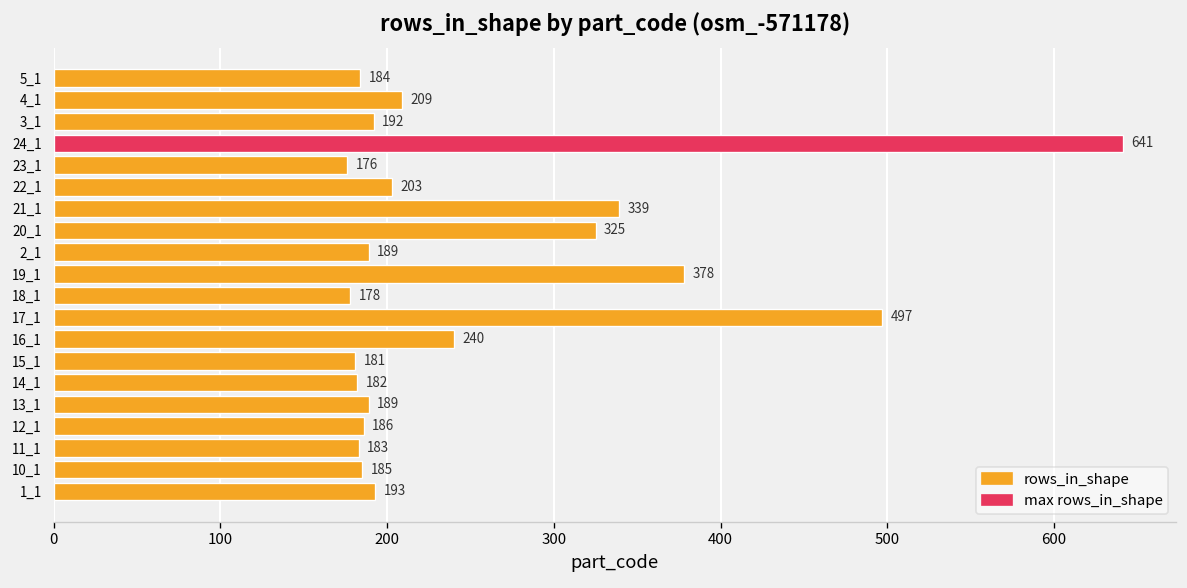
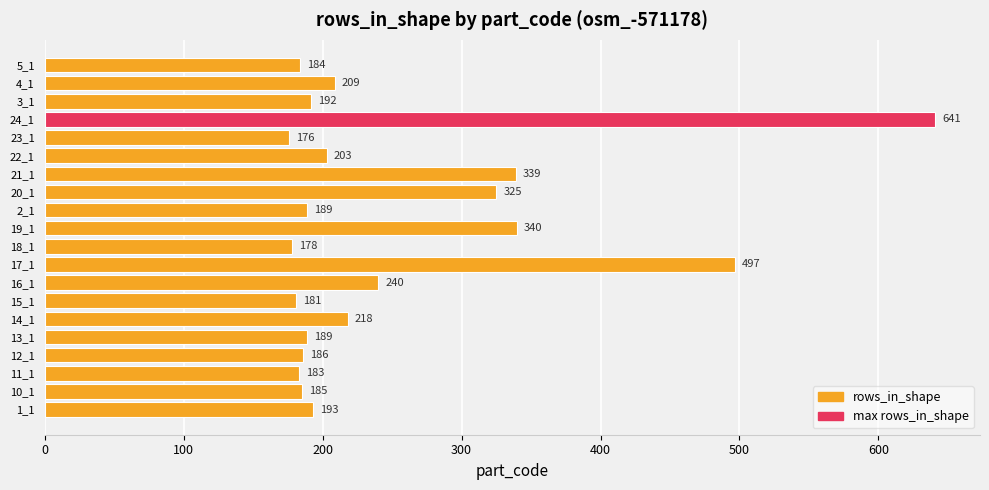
19_1: 378 -> 340
14_1: 182 -> 218
